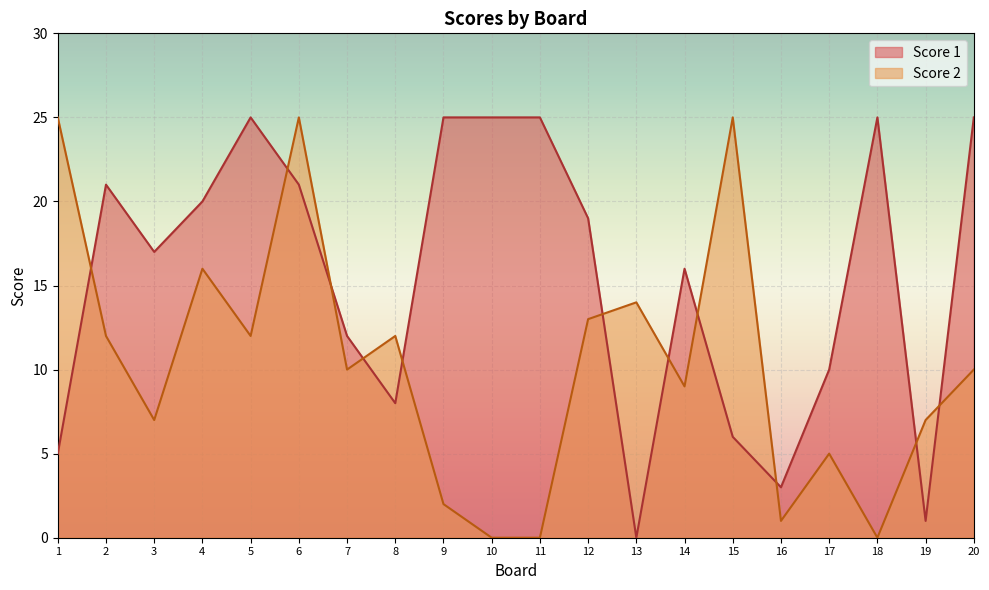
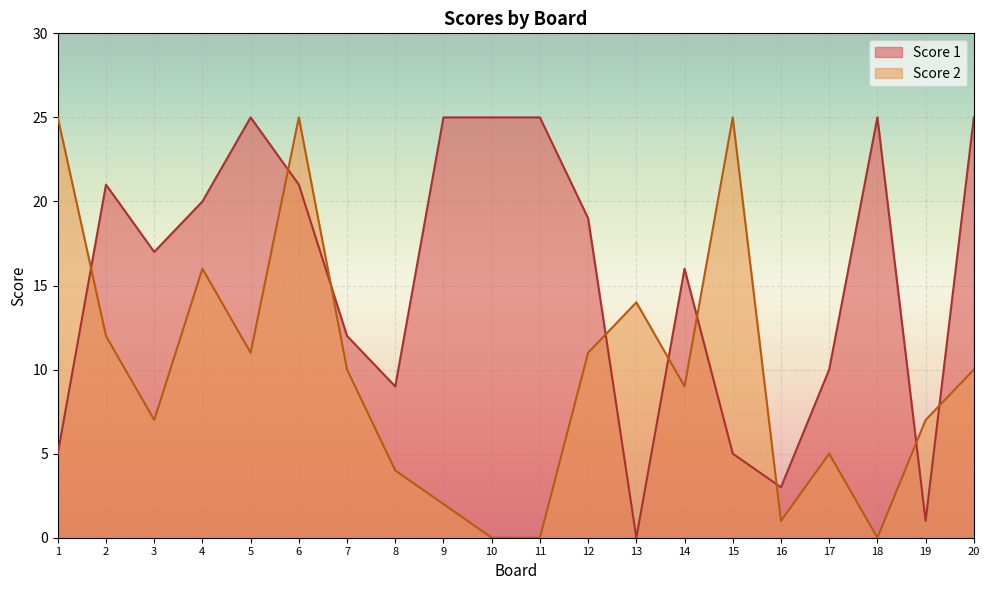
Score 2, 5: 12 -> 11
Score 1, 8: 8 -> 9
Score 2, 8: 12 -> 4
Score 2, 12: 13 -> 11
Score 1, 15: 6 -> 5
